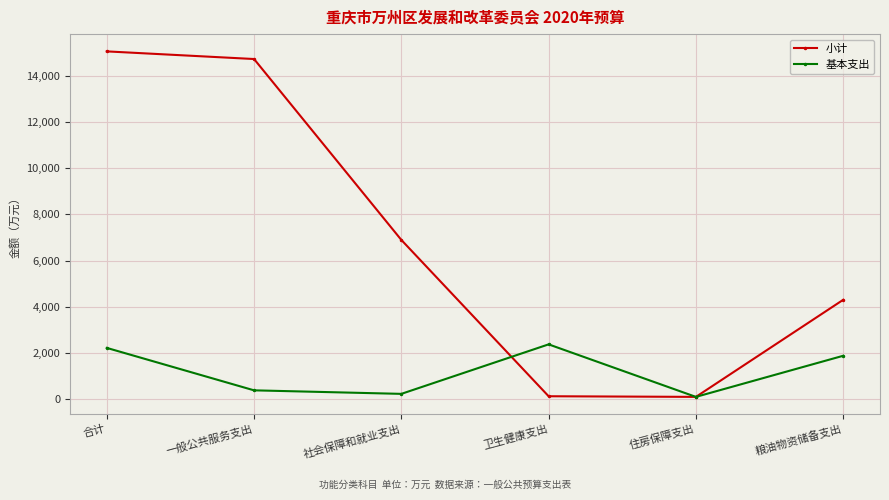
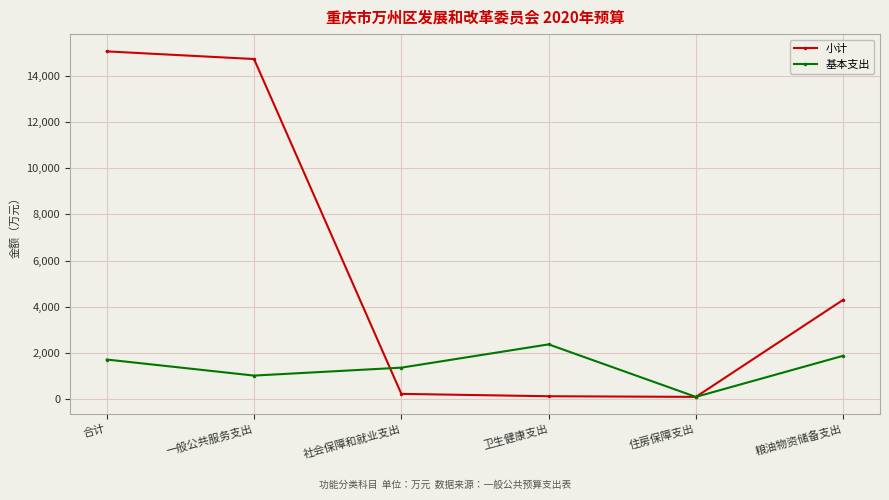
基本支出, 合计: 2,200 -> 1,700
基本支出, 一般公共服务支出: 400 -> 1,000
小计, 社会保障和就业支出: 6,900 -> 200
基本支出, 社会保障和就业支出: 200 -> 1,400
